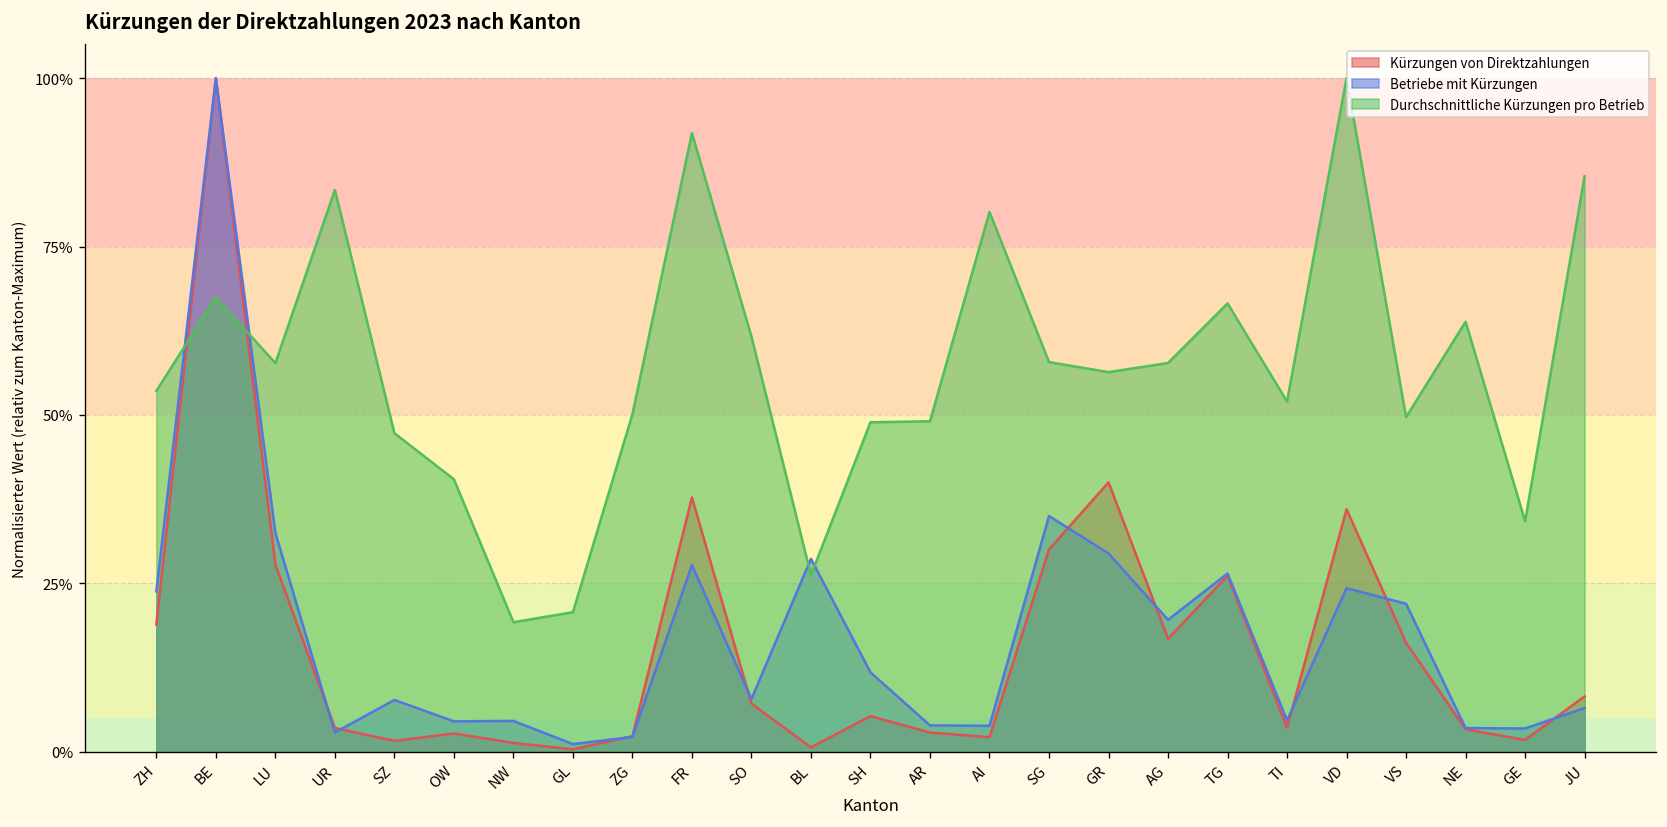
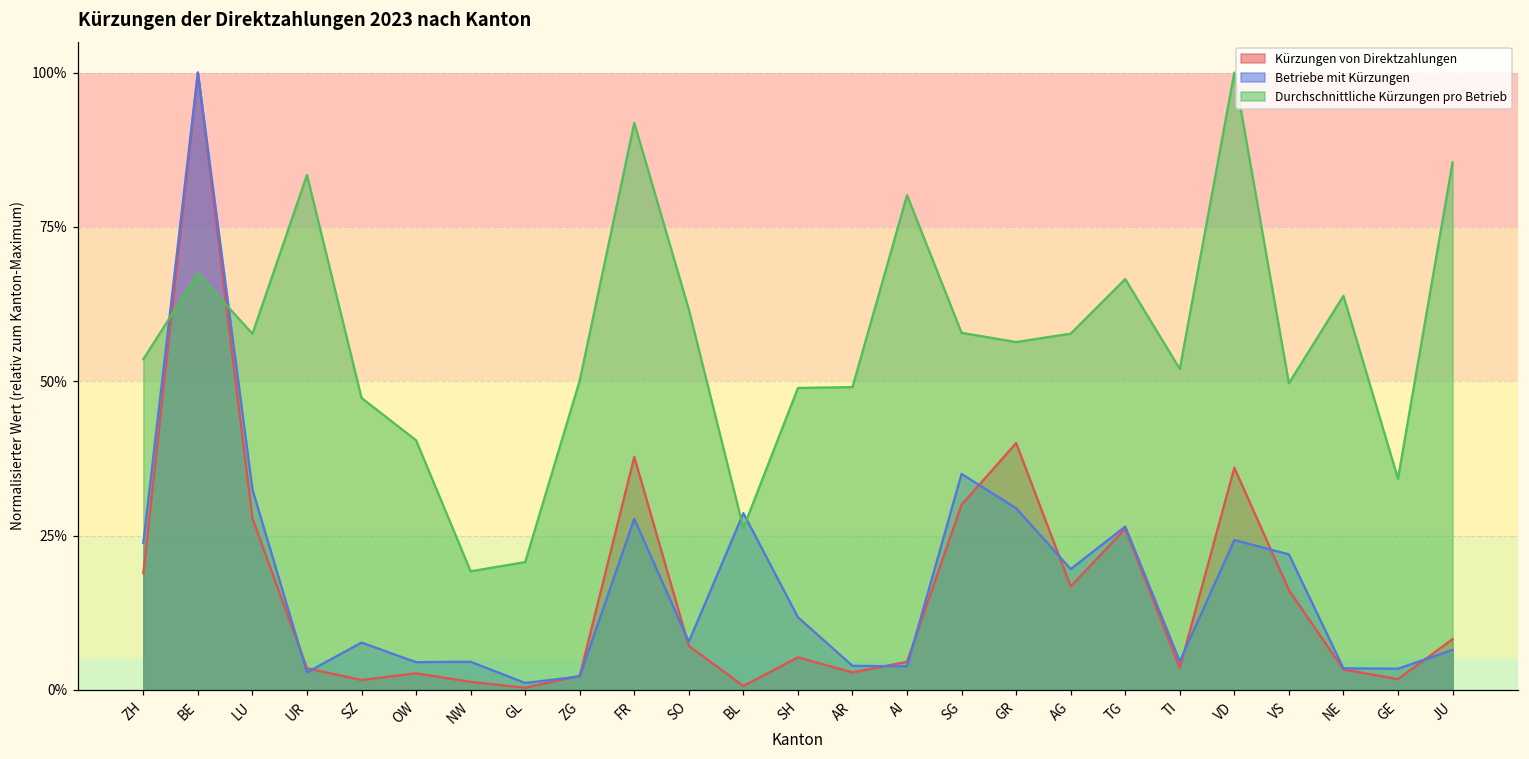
Kürzungen von Direktzahlungen, AI: 2% -> 5%
